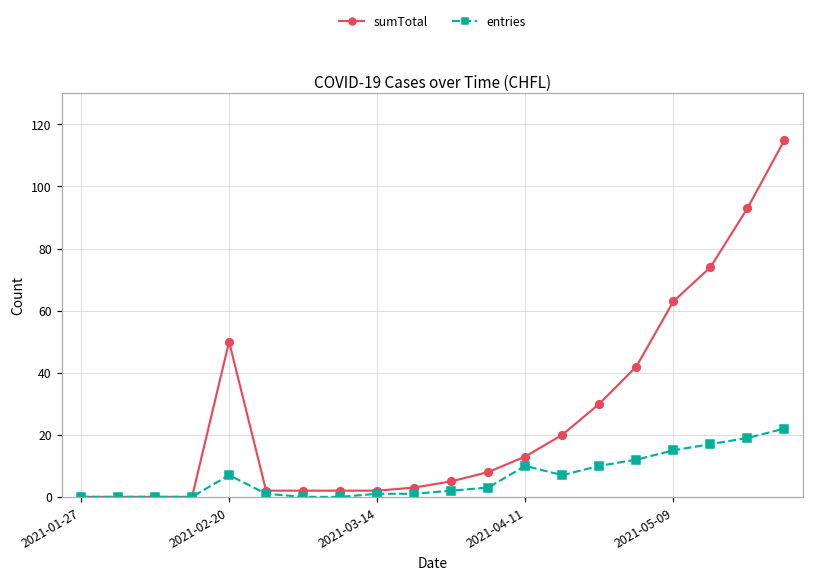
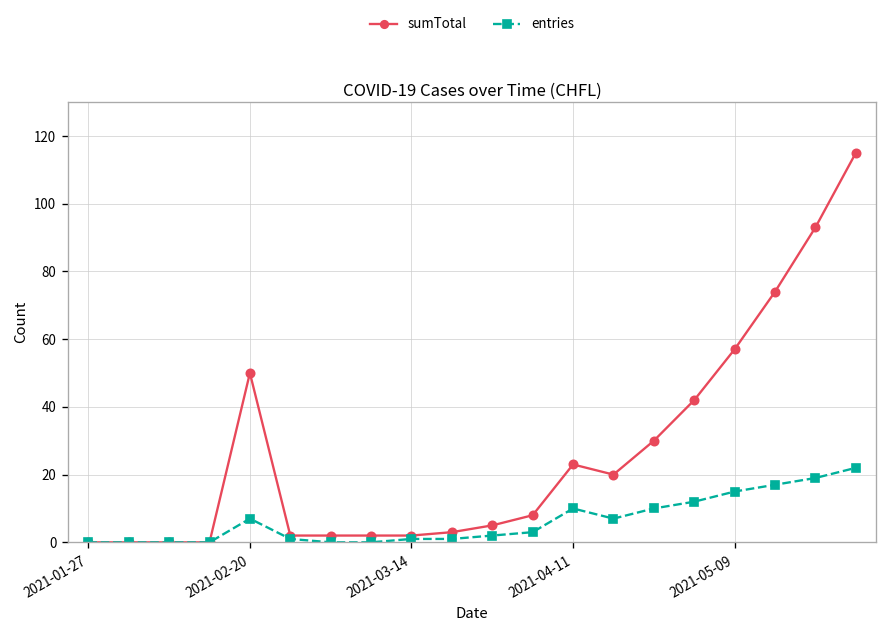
sumTotal, 2021-04-11: 13 -> 23
sumTotal, 2021-05-09: 63 -> 57
